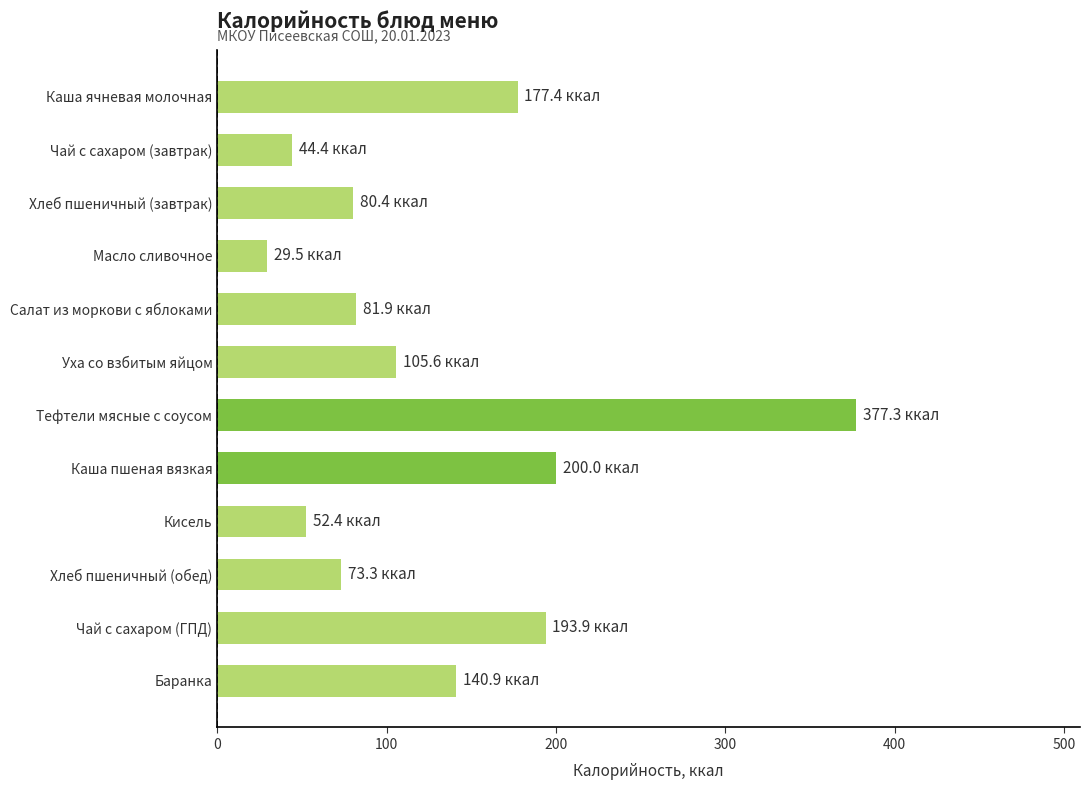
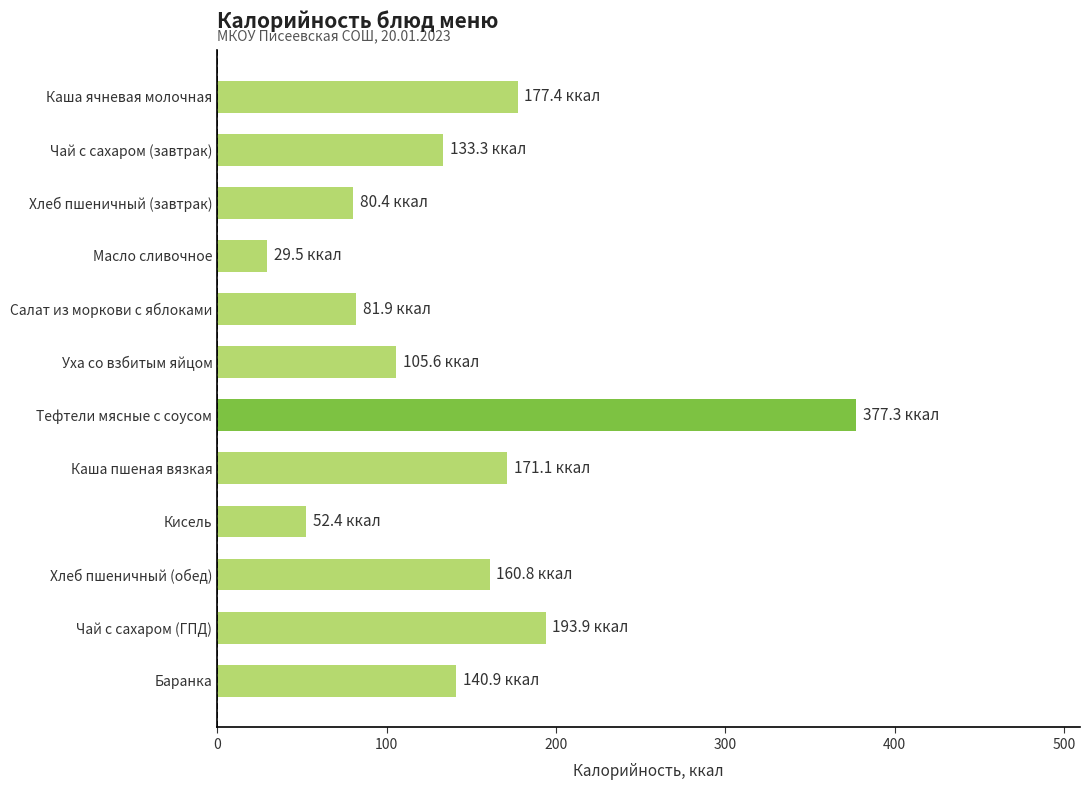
Чай с сахаром (завтрак): 44.4 -> 133.3
Каша пшеная вязкая: 200.0 -> 171.1
Хлеб пшеничный (обед): 73.3 -> 160.8
